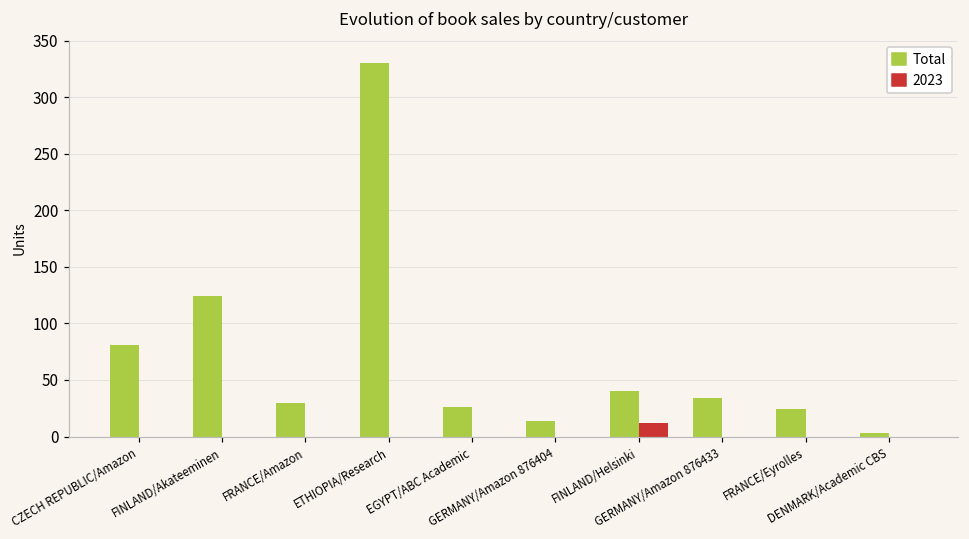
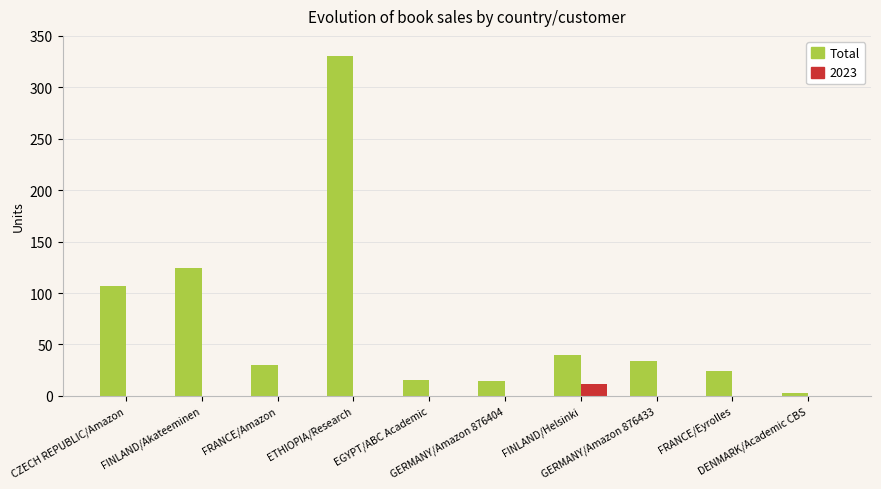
Total, CZECH REPUBLIC/Amazon: 81 -> 107
Total, EGYPT/ABC Academic: 26 -> 15
